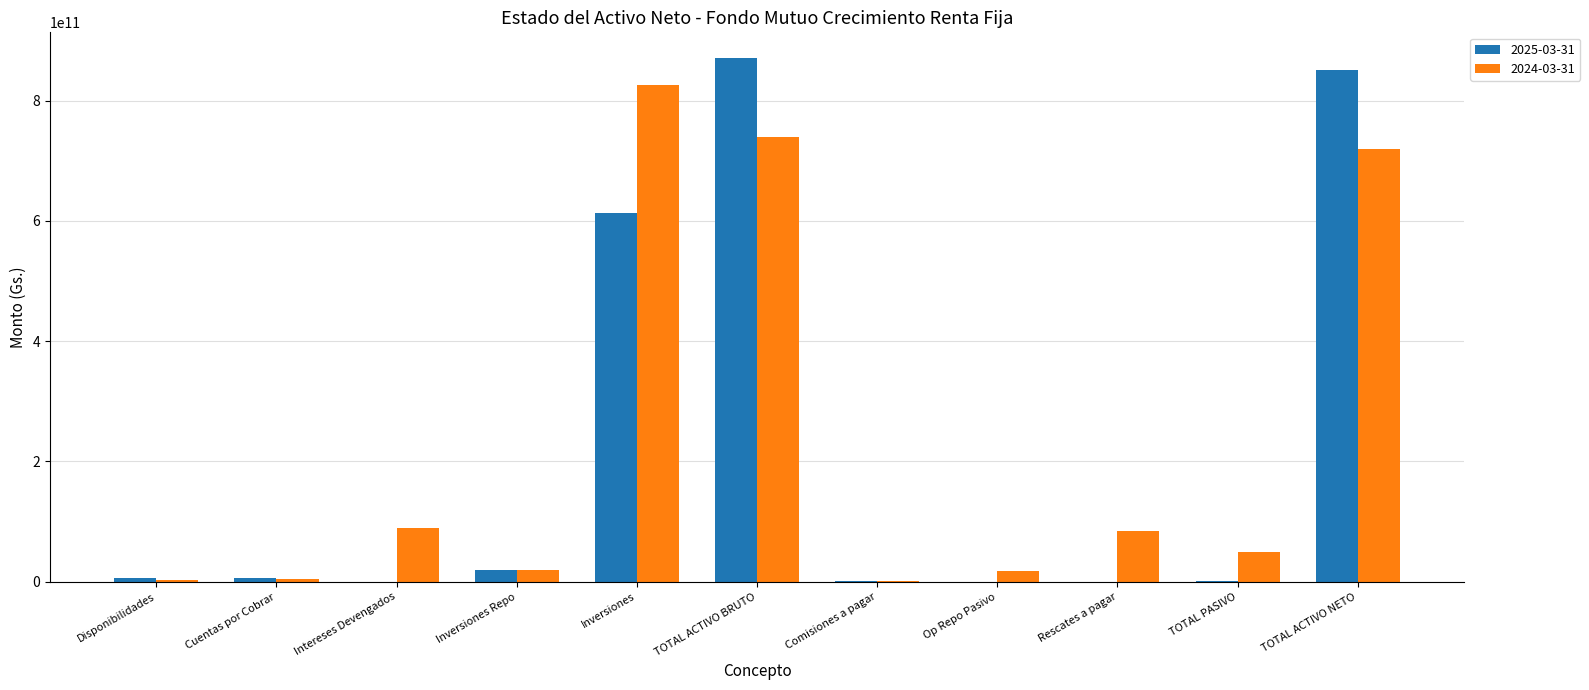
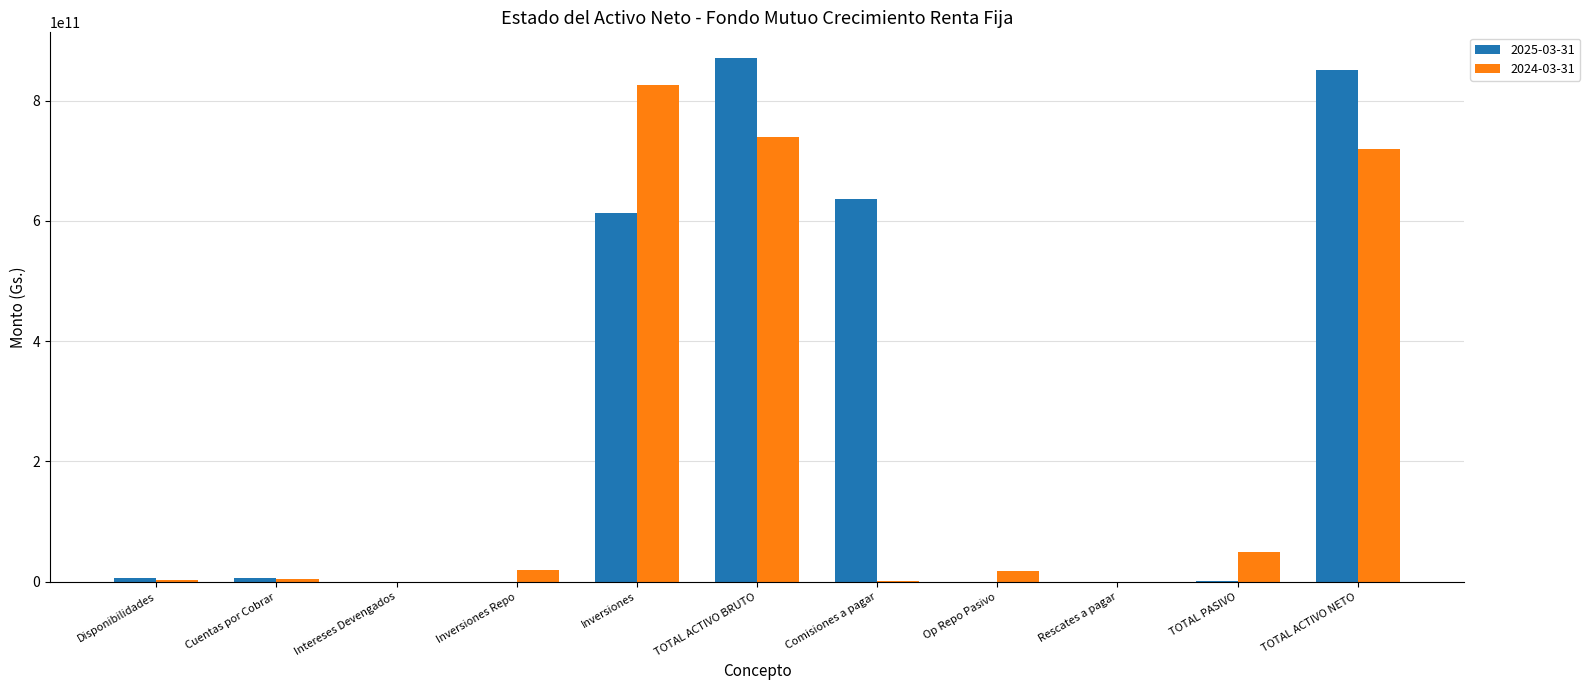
2024-03-31, Intereses Devengados: 90000000000 -> 0
2025-03-31, Inversiones Repo: 20000000000 -> 0
2025-03-31, Comisiones a pagar: 0 -> 640000000000
2024-03-31, Rescates a pagar: 80000000000 -> 0
